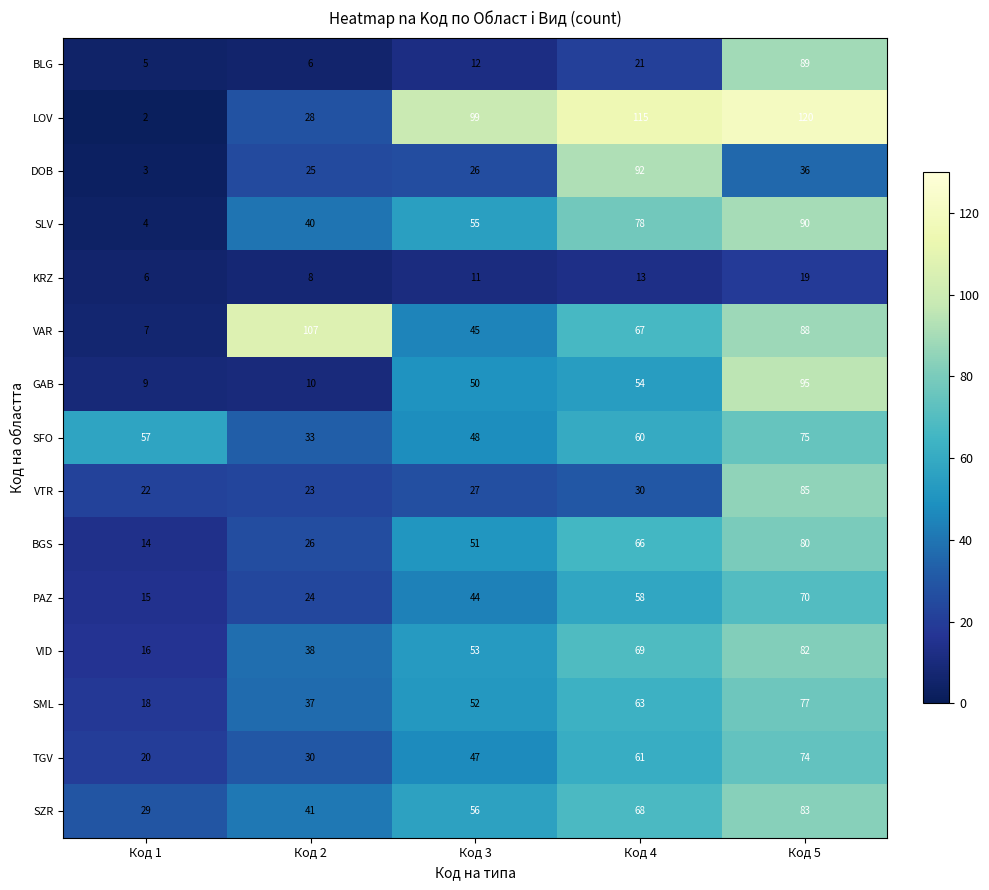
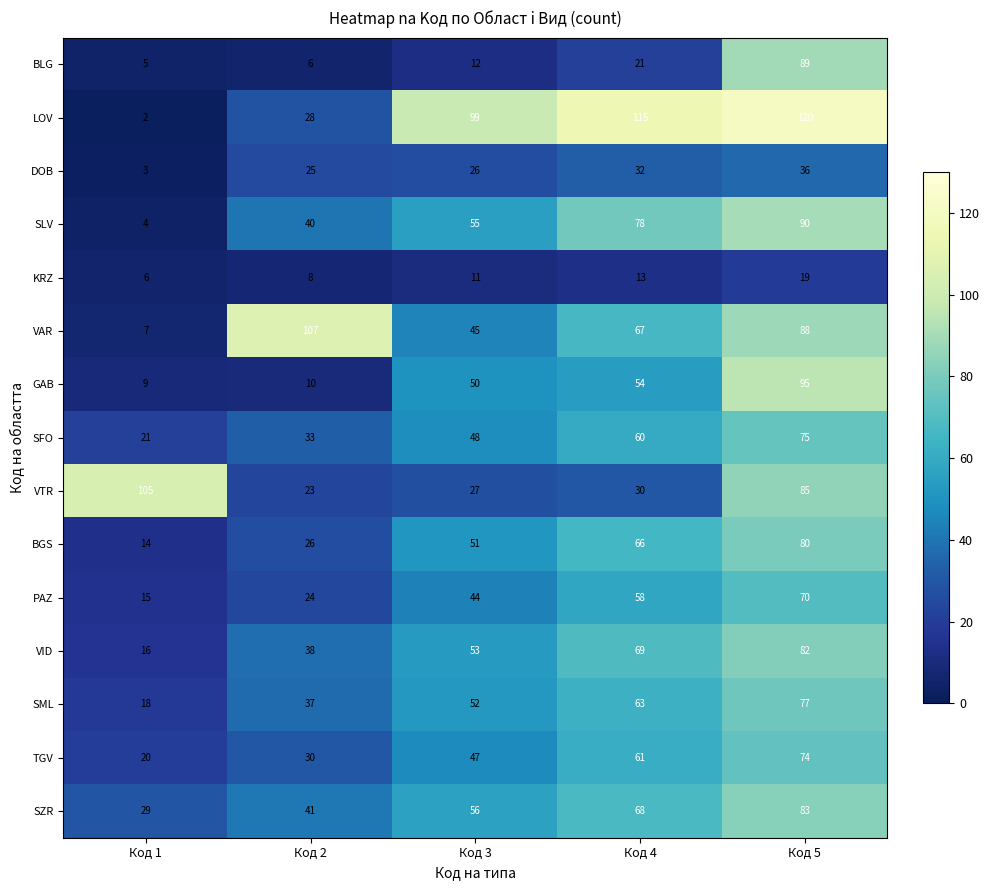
DOB, Код 4: 92 -> 32
SFO, Код 1: 57 -> 21
VTR, Код 1: 22 -> 105
